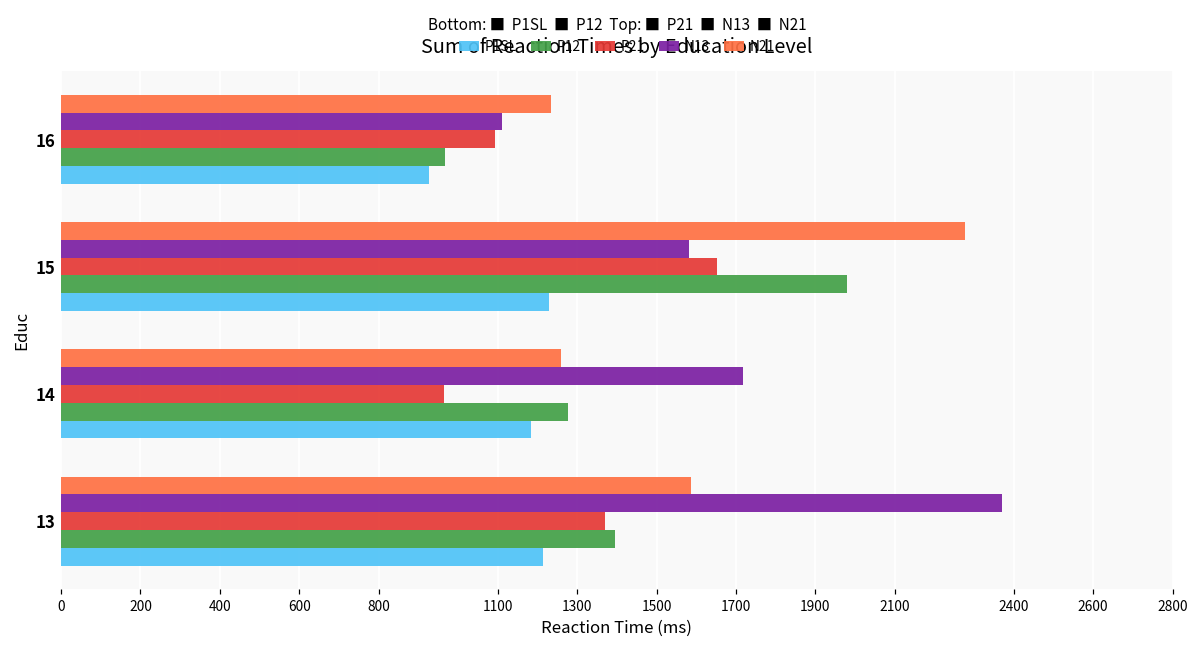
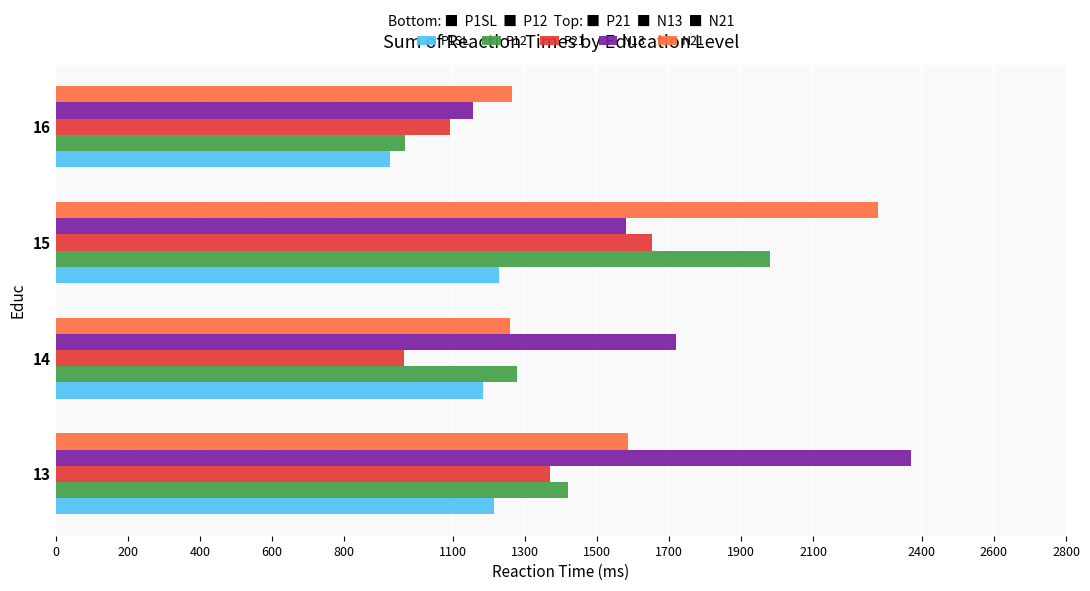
N21, 16: 1240 -> 1260
N13, 16: 1110 -> 1160
P12, 13: 1390 -> 1420
